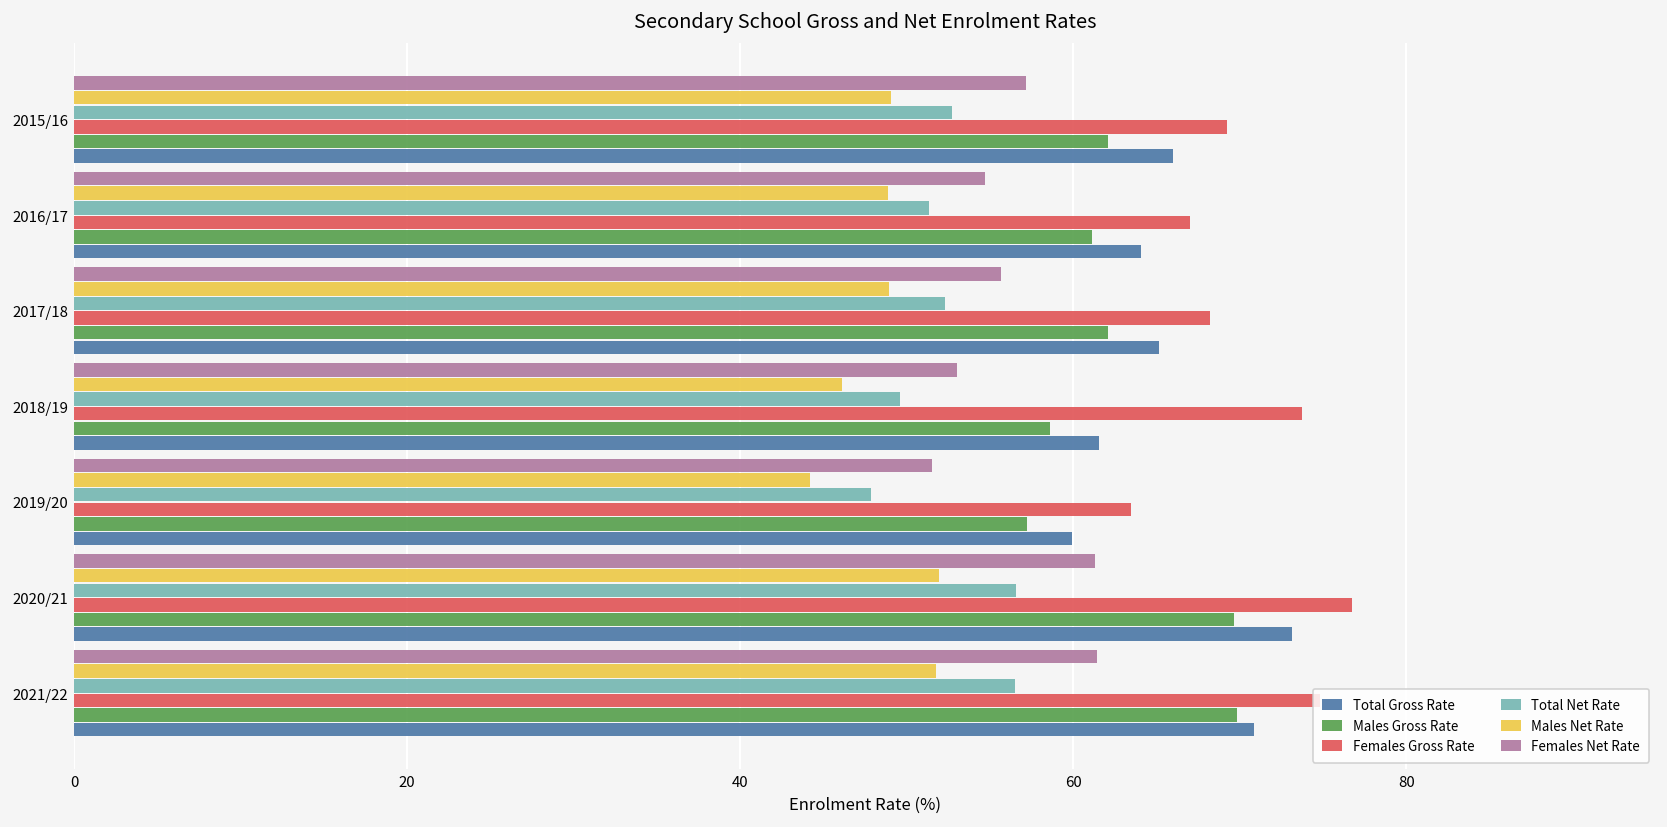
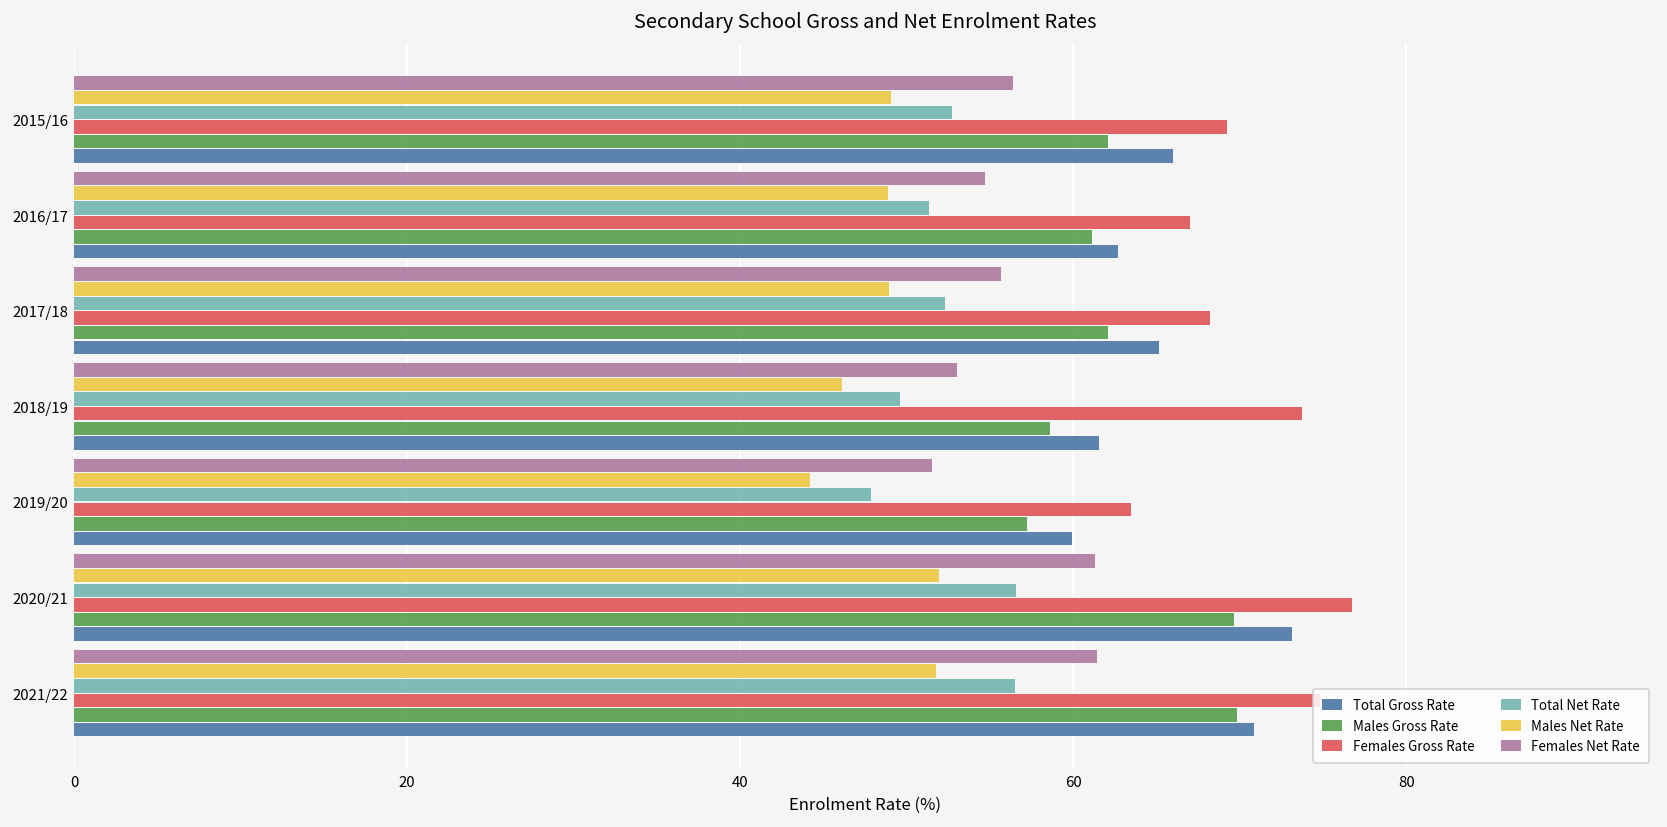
Females Net Rate, 2015/16: 57.2 -> 56.4
Total Gross Rate, 2016/17: 64.1 -> 62.7
